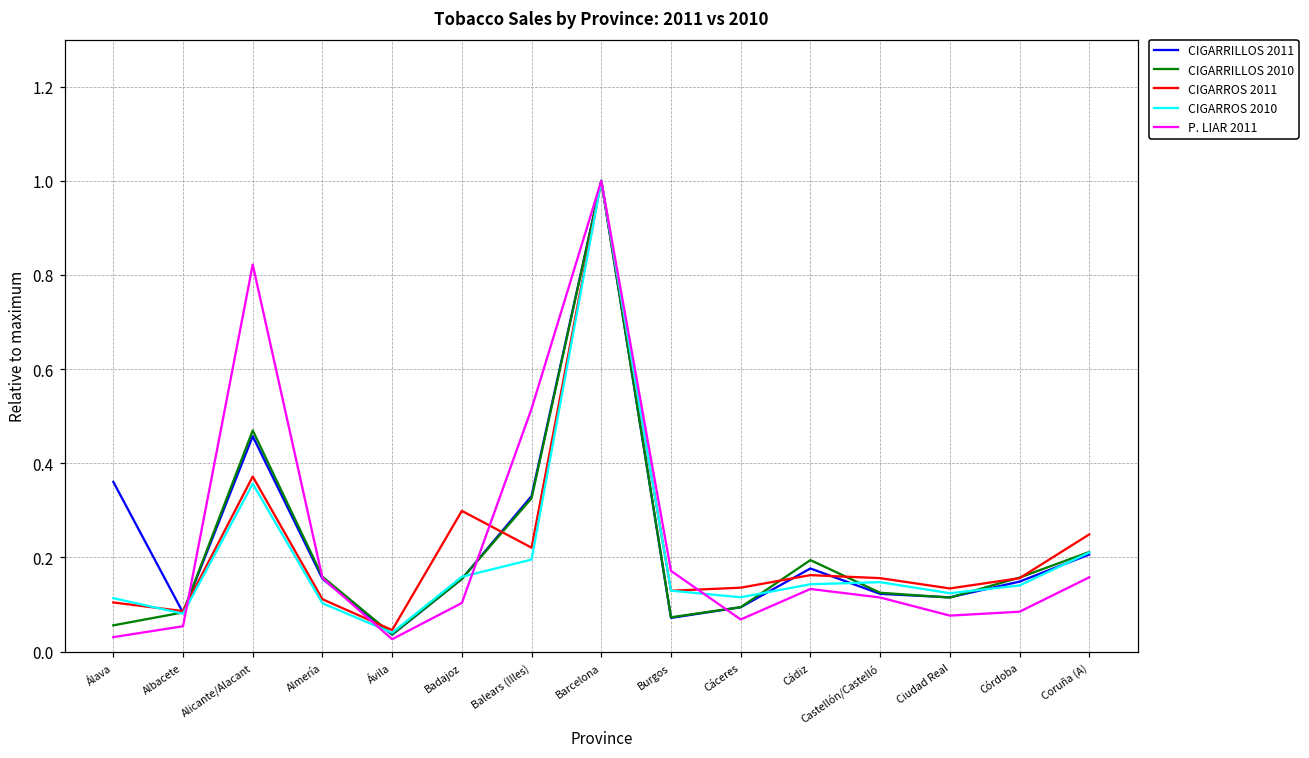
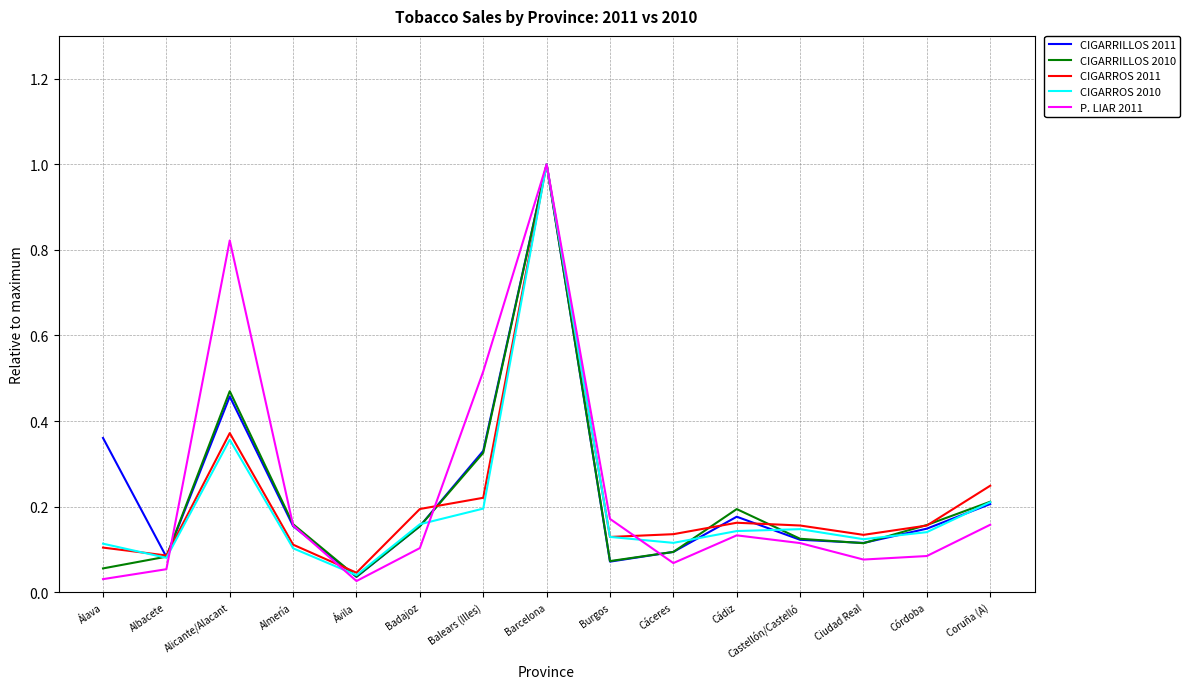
CIGARROS 2011, Badajoz: 0.30 -> 0.19
